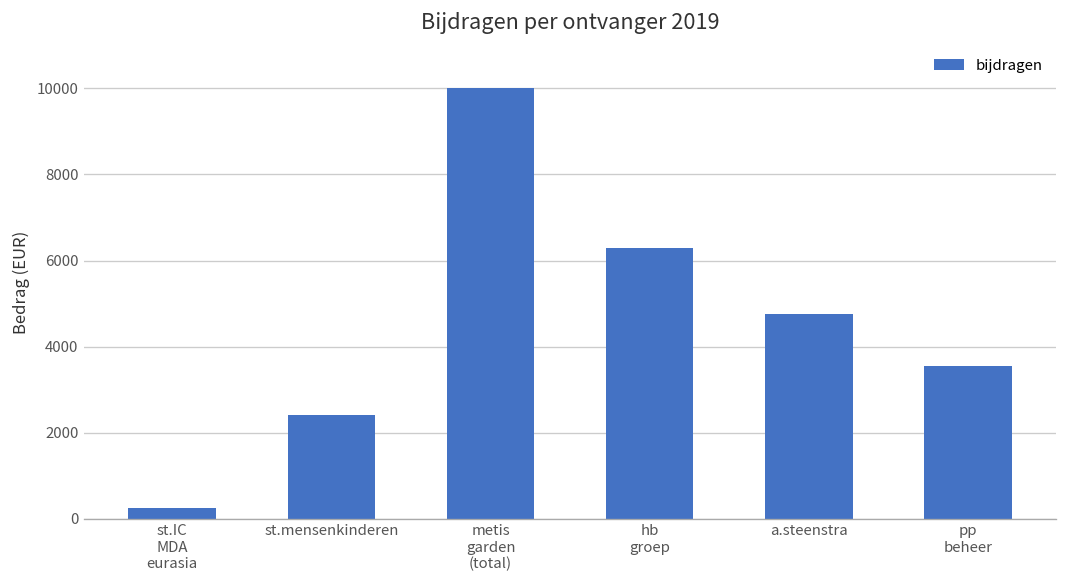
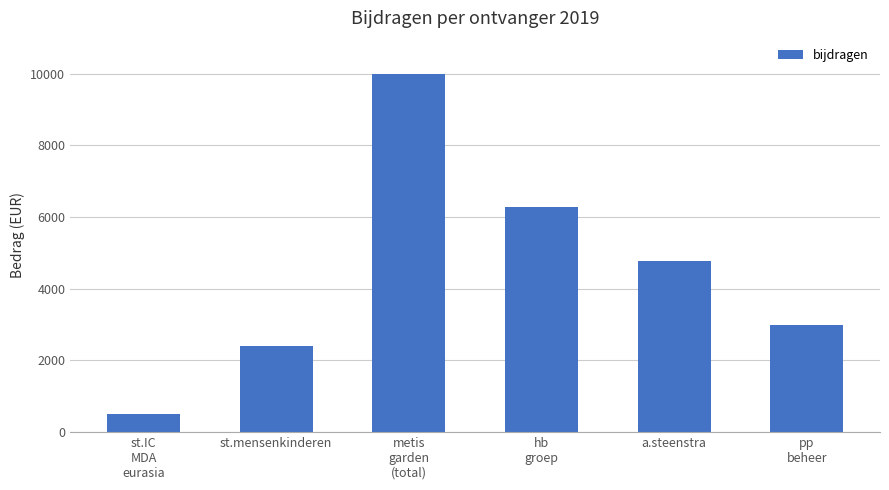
st.IC MDA eurasia: 300 -> 500
pp beheer: 3600 -> 3000
